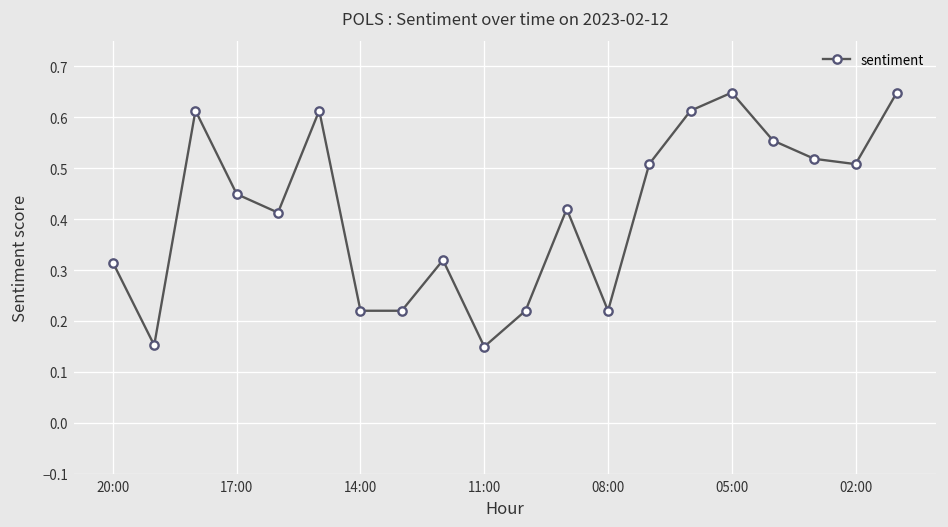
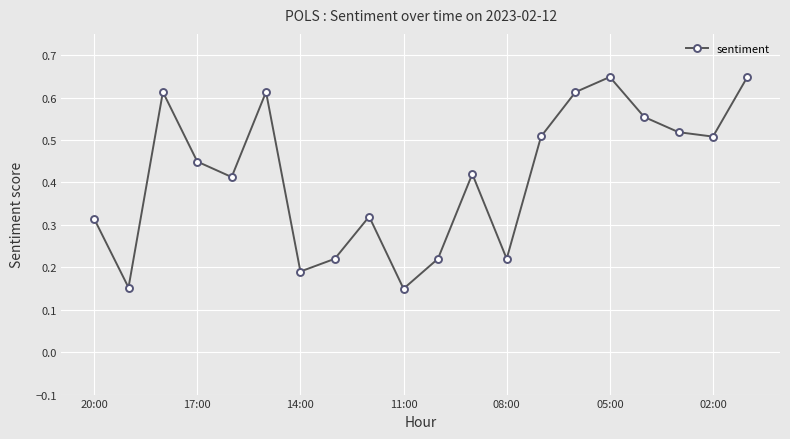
14:00: 0.22 -> 0.19
